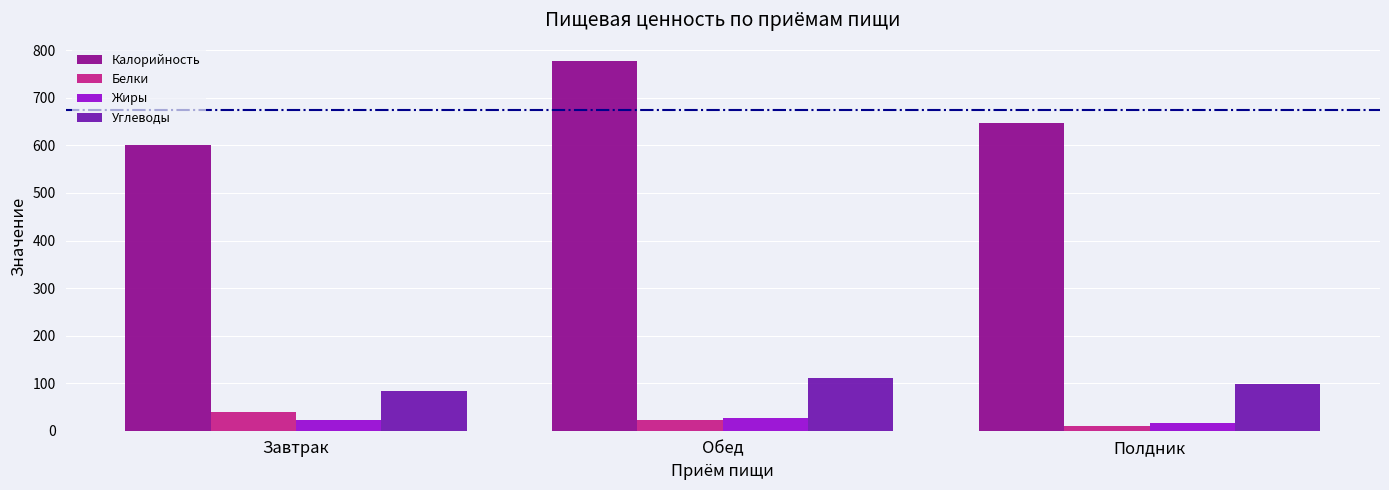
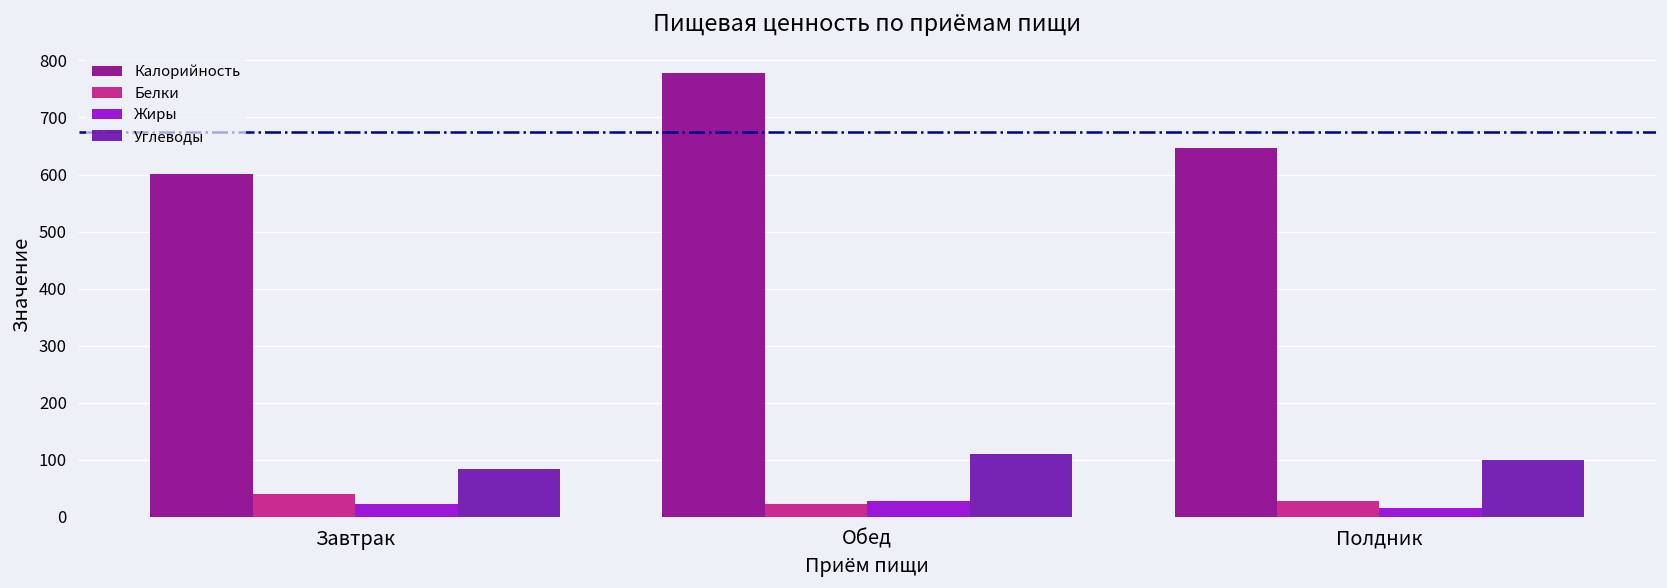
Белки, Полдник: 10 -> 30
